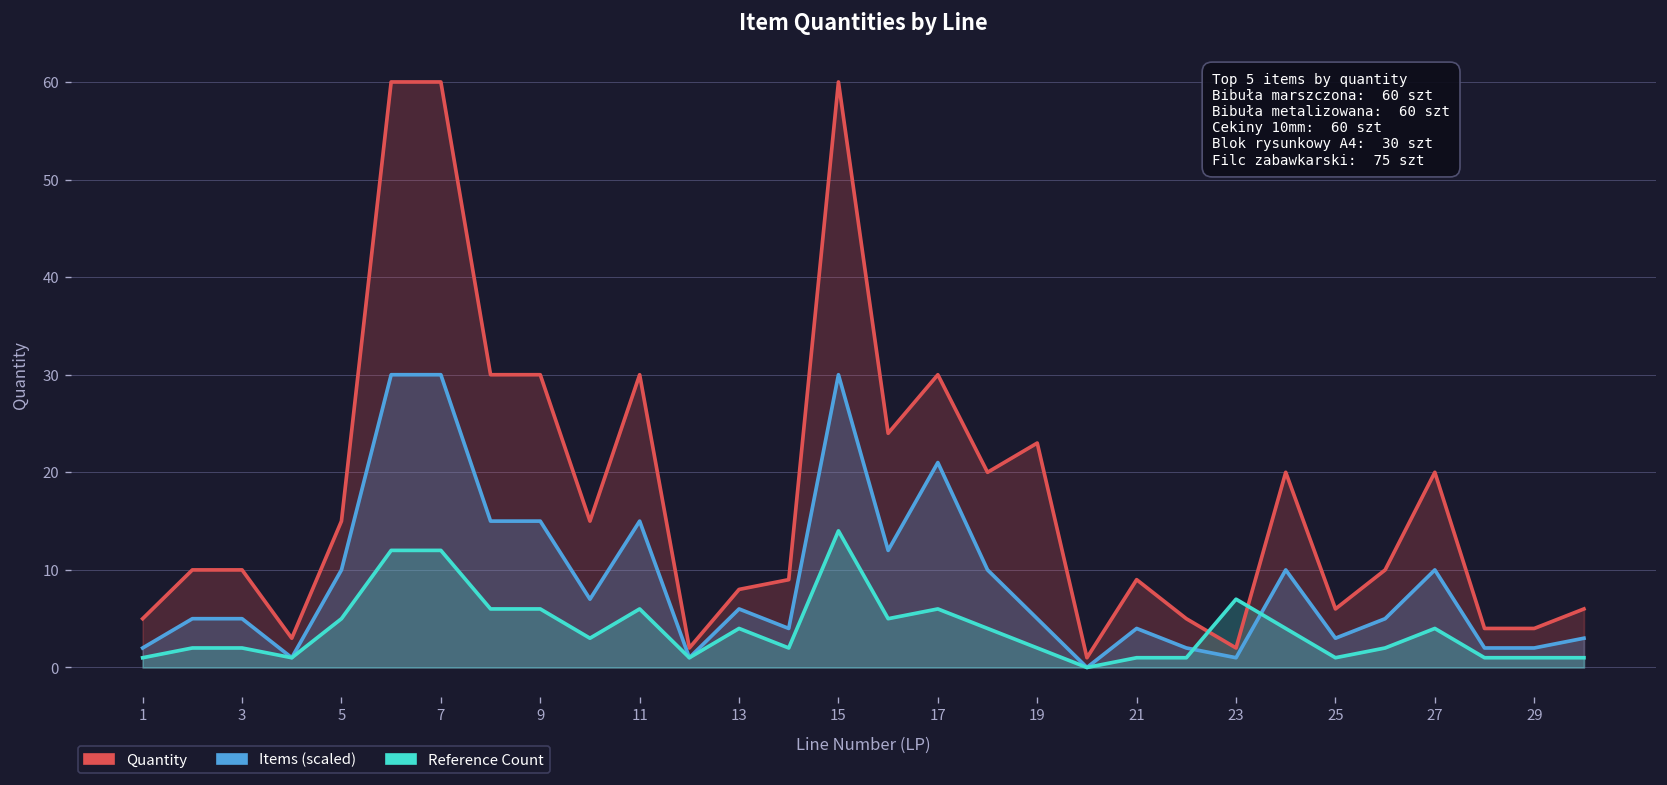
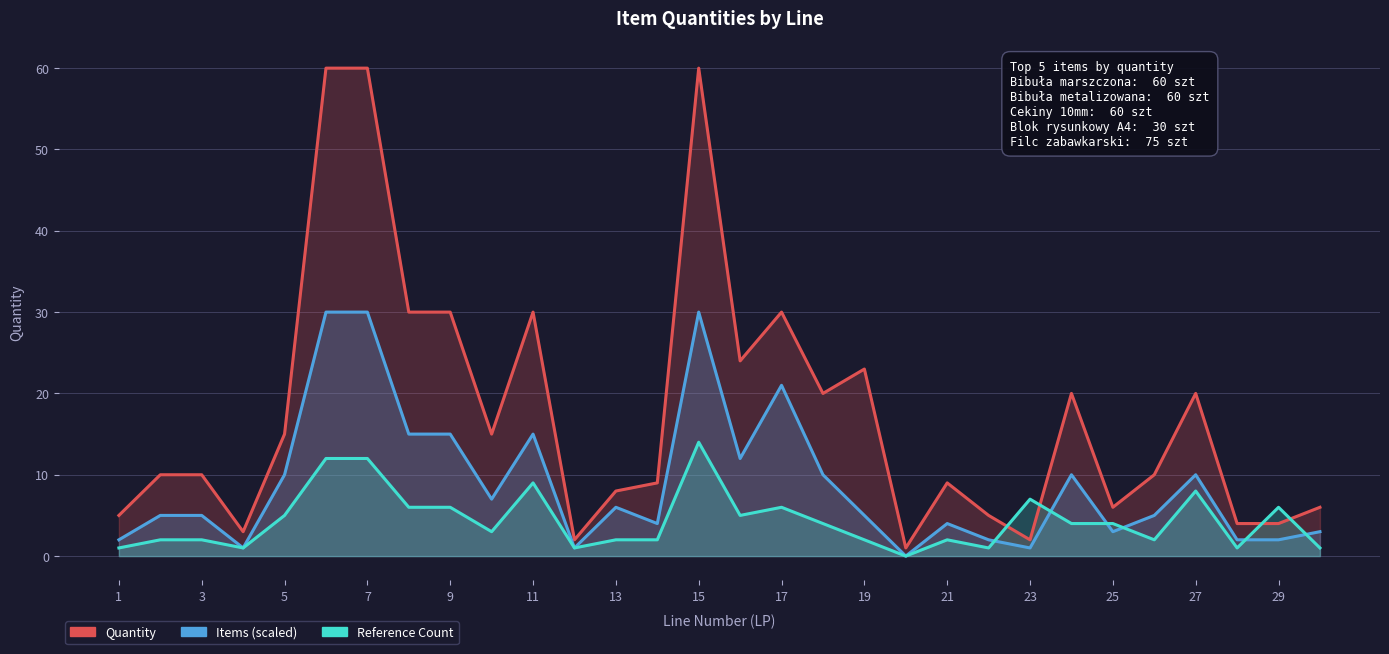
Reference Count, 11: 6 -> 9
Reference Count, 13: 4 -> 2
Reference Count, 21: 1 -> 2
Reference Count, 25: 1 -> 4
Reference Count, 27: 4 -> 8
Reference Count, 29: 1 -> 6
